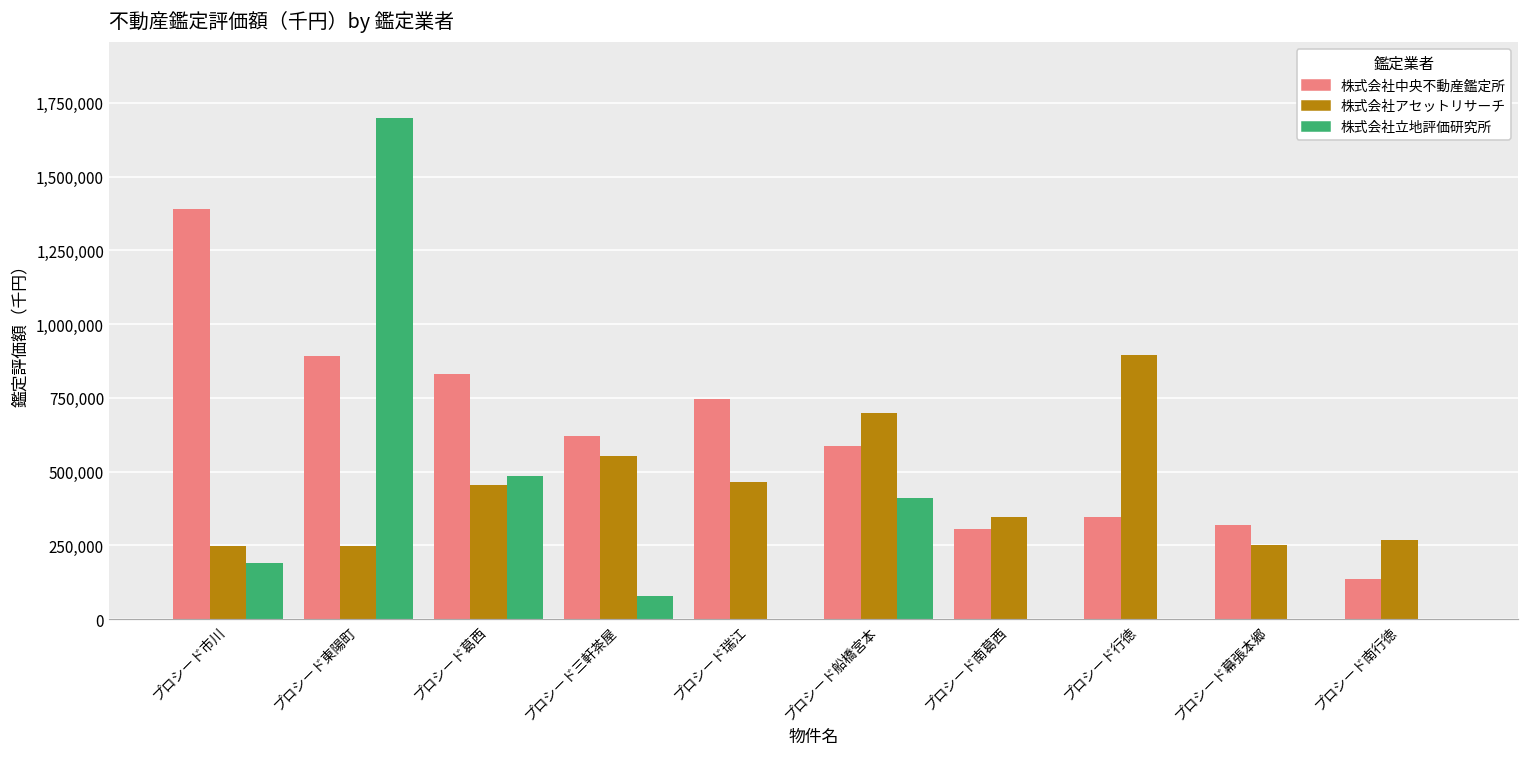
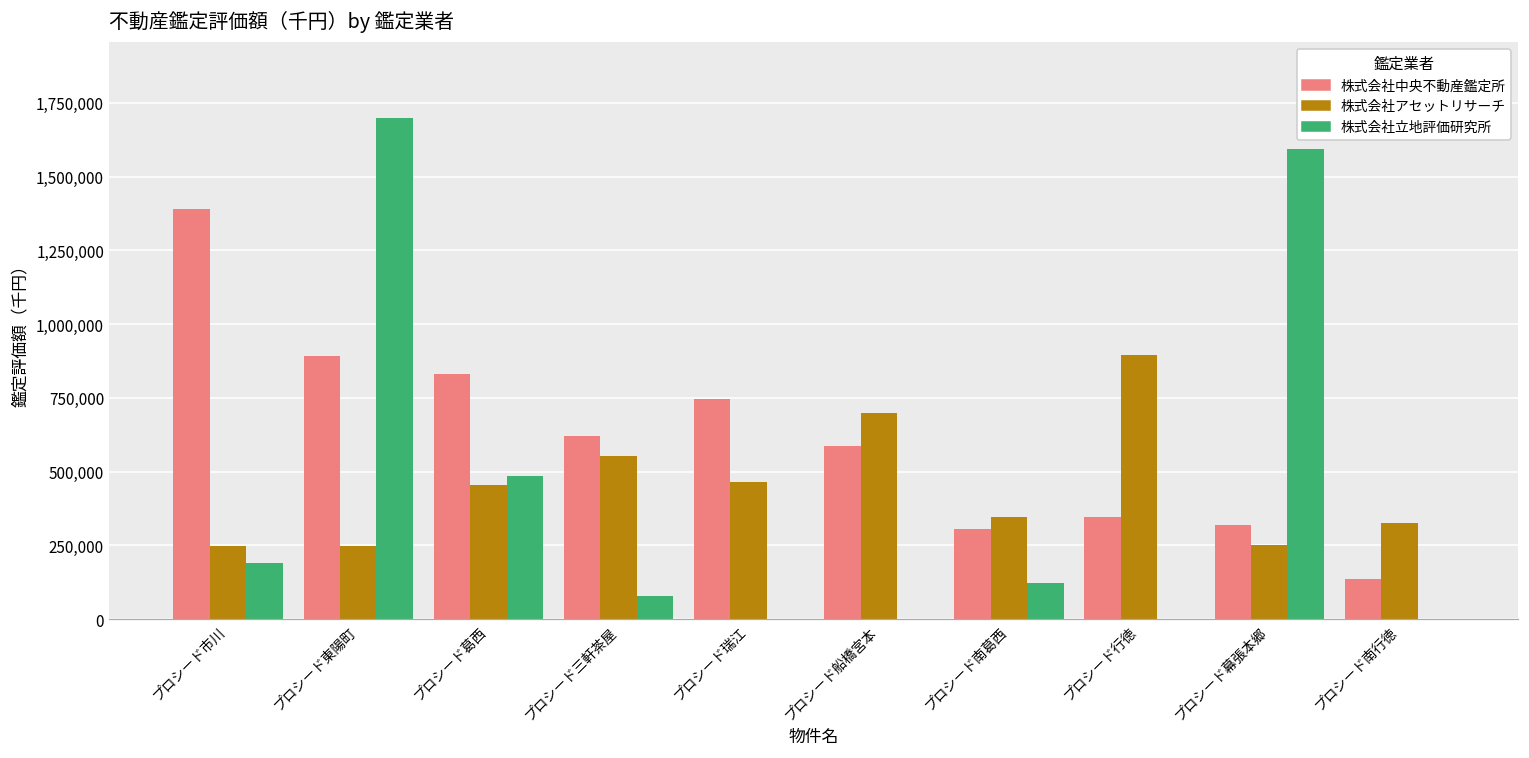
株式会社立地評価研究所, プロシード船橋宮本: 410,000 -> 0
株式会社立地評価研究所, プロシード南葛西: 0 -> 120,000
株式会社立地評価研究所, プロシード幕張本郷: 0 -> 1,590,000
株式会社アセットリサーチ, プロシード南行徳: 270,000 -> 330,000
